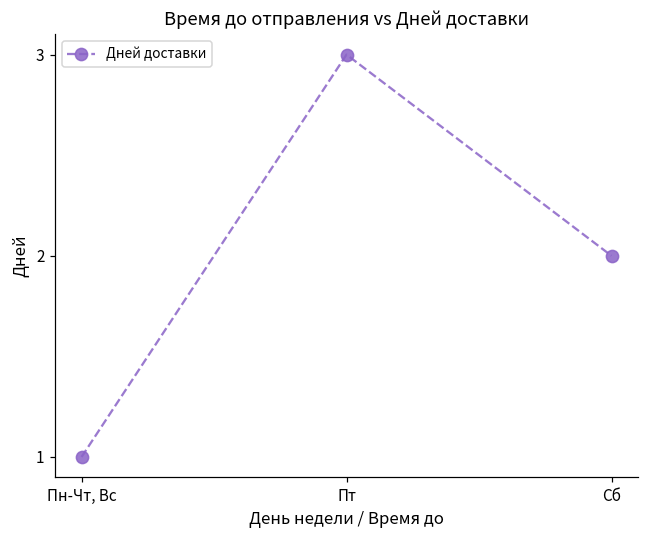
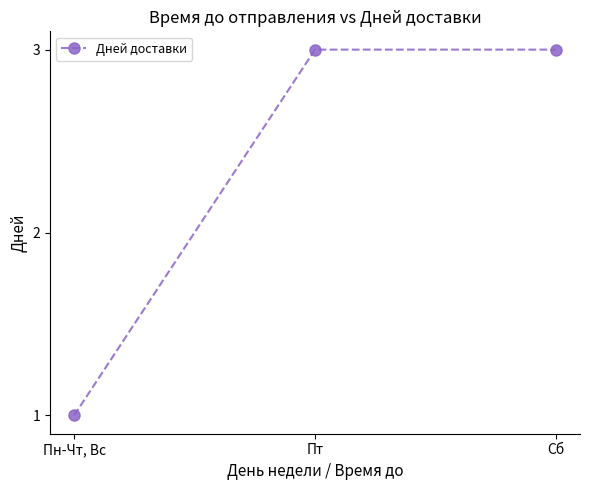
Сб: 2 -> 3
